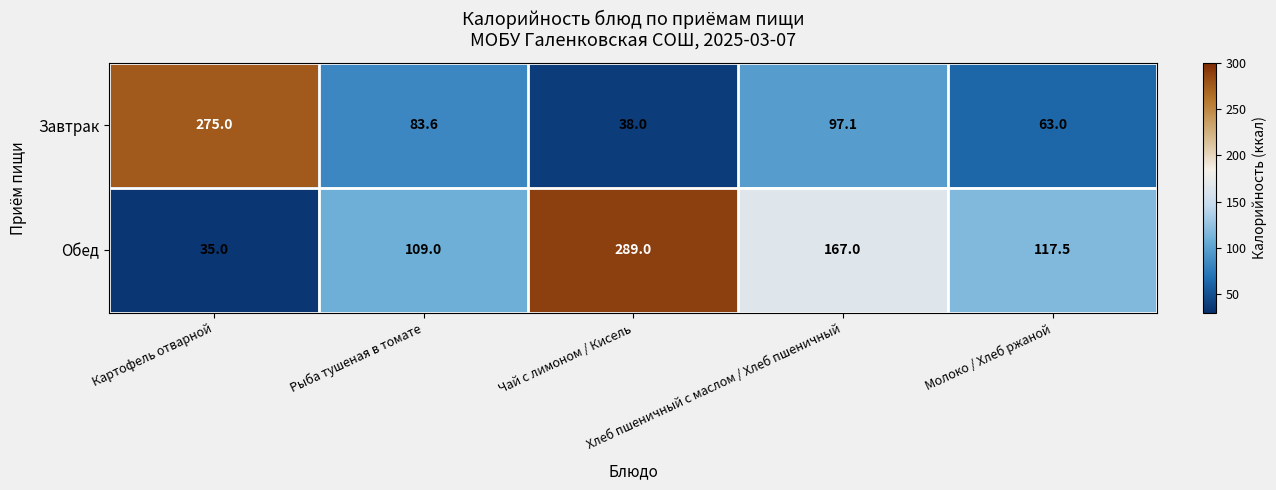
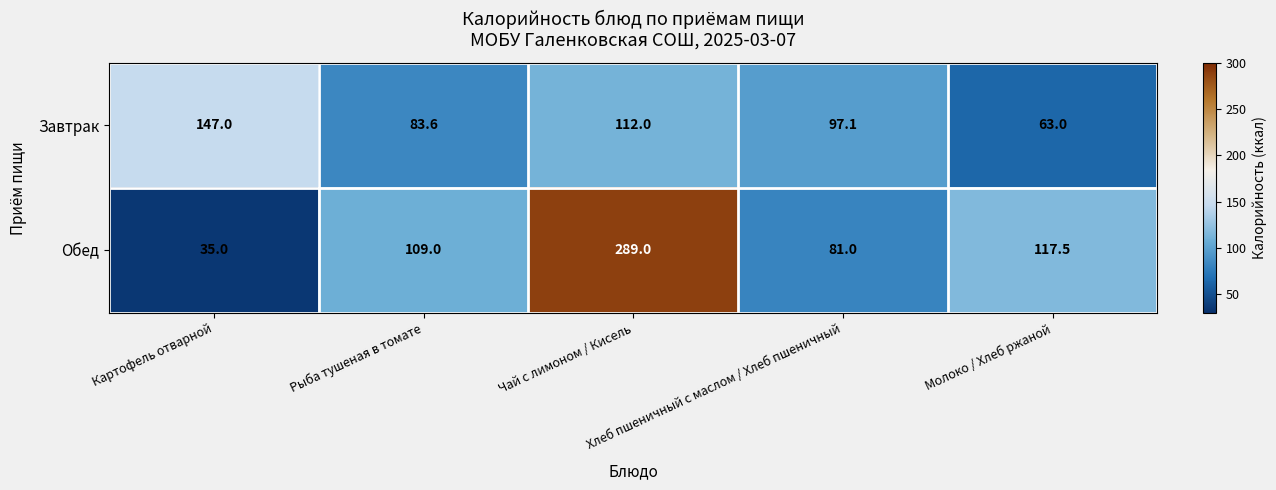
Завтрак, Картофель отварной: 275.0 -> 147.0
Завтрак, Чай с лимоном / Кисель: 38.0 -> 112.0
Обед, Хлеб пшеничный с маслом / Хлеб пшеничный: 167.0 -> 81.0
